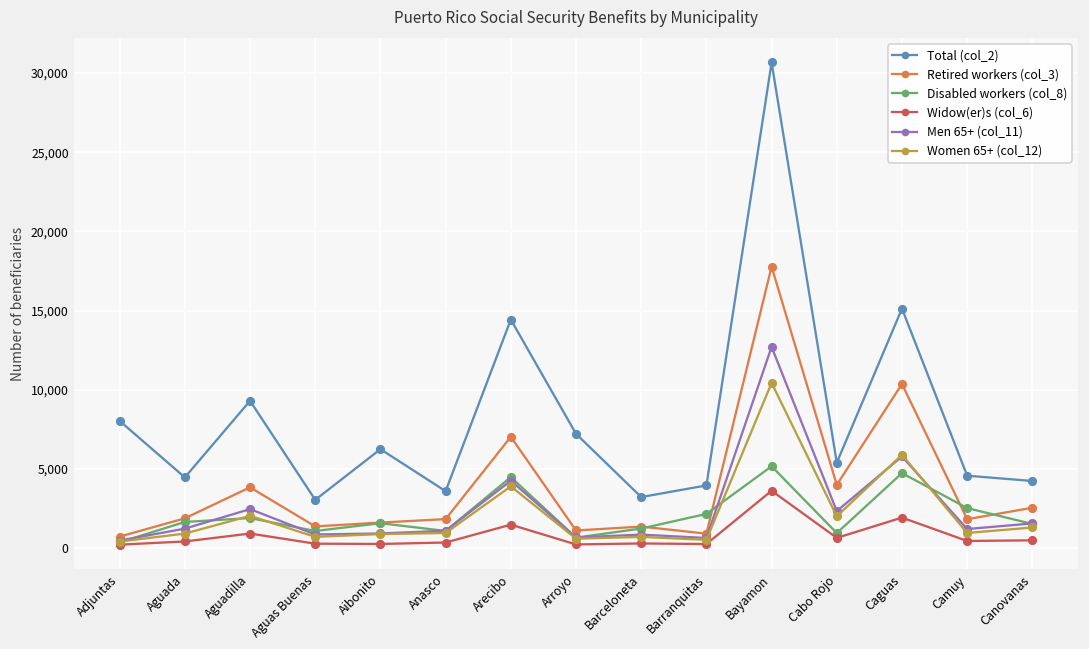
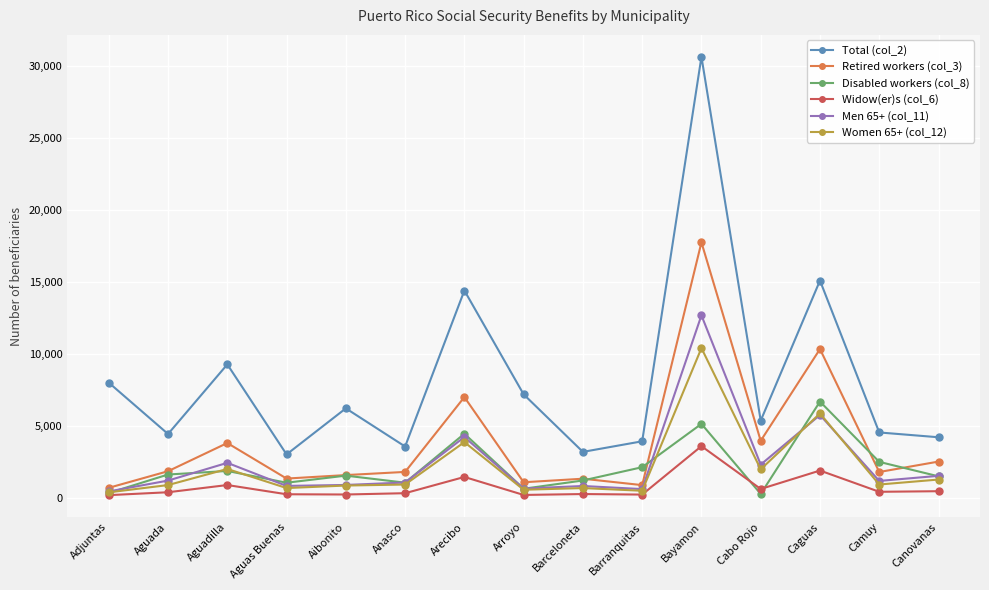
Disabled workers (col_8), Cabo Rojo: 900 -> 300
Disabled workers (col_8), Caguas: 4,700 -> 6,700
